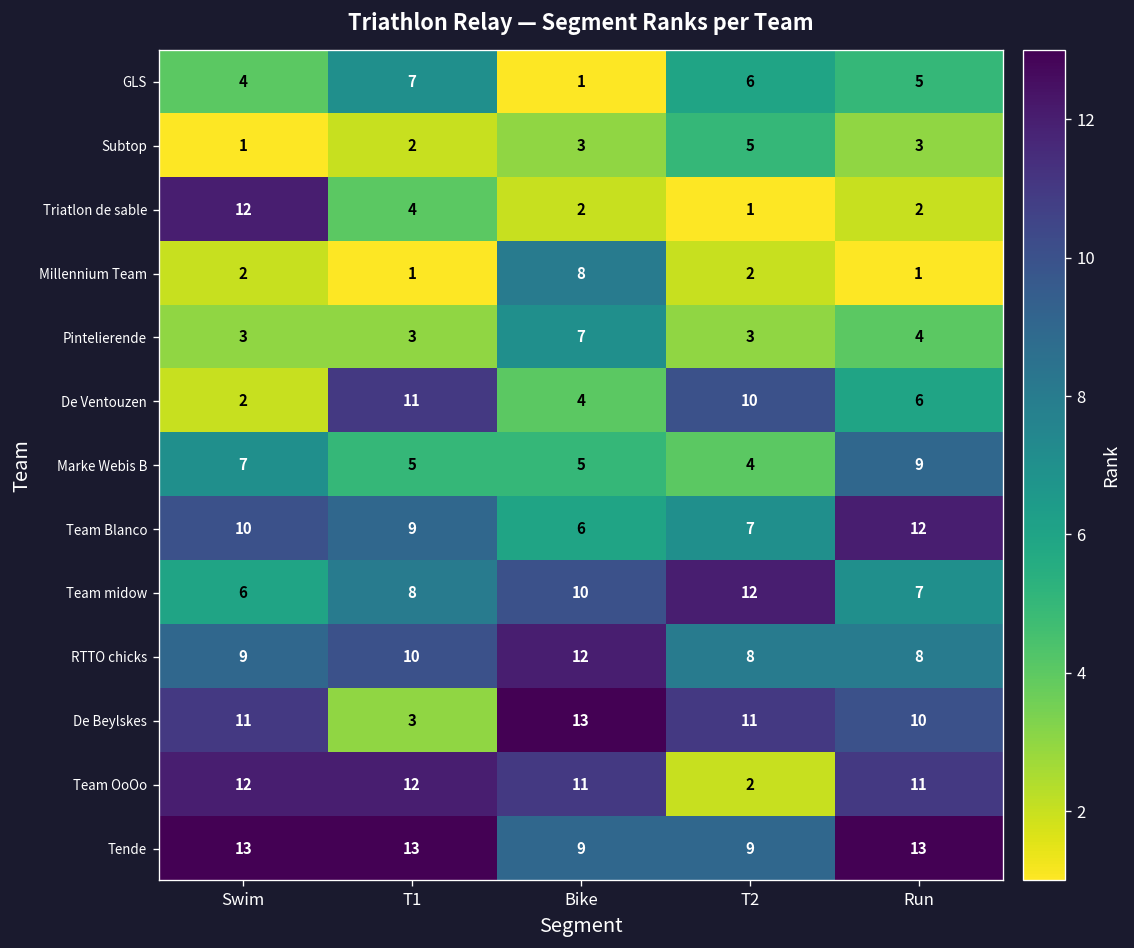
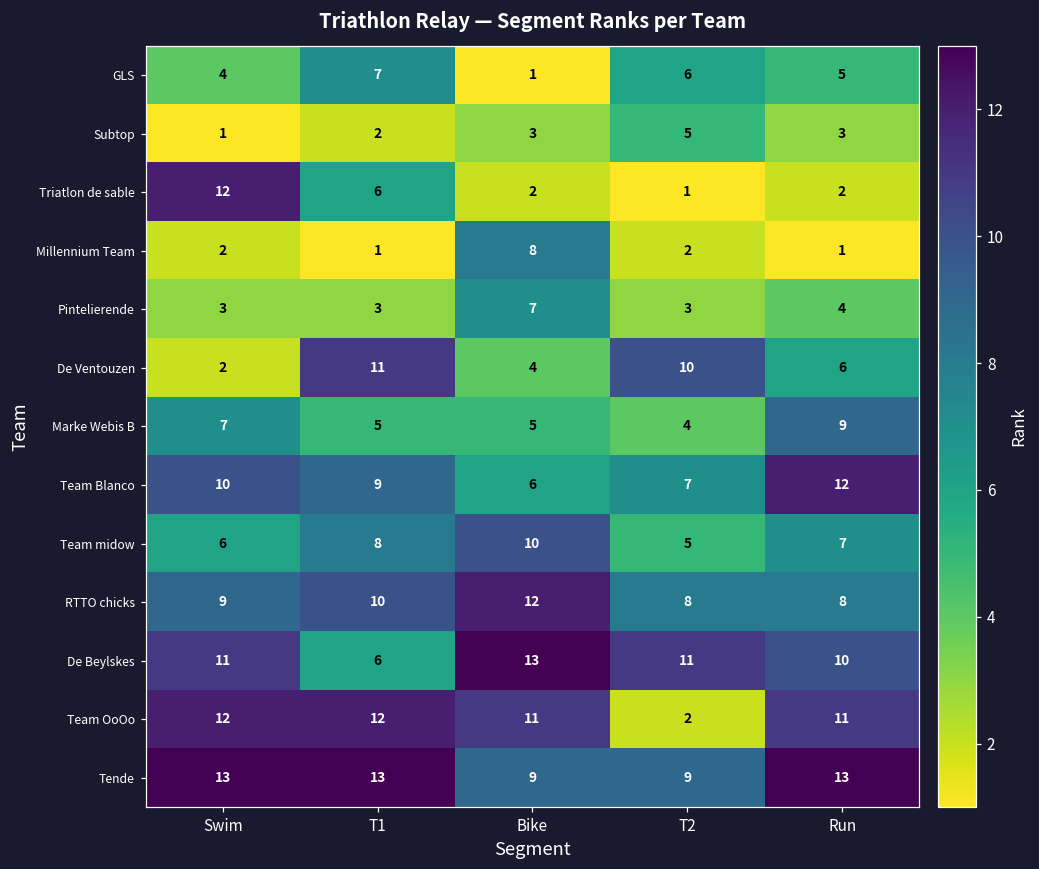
Triatlon de sable, T1: 4 -> 6
Team midow, T2: 12 -> 5
De Beylskes, T1: 3 -> 6
